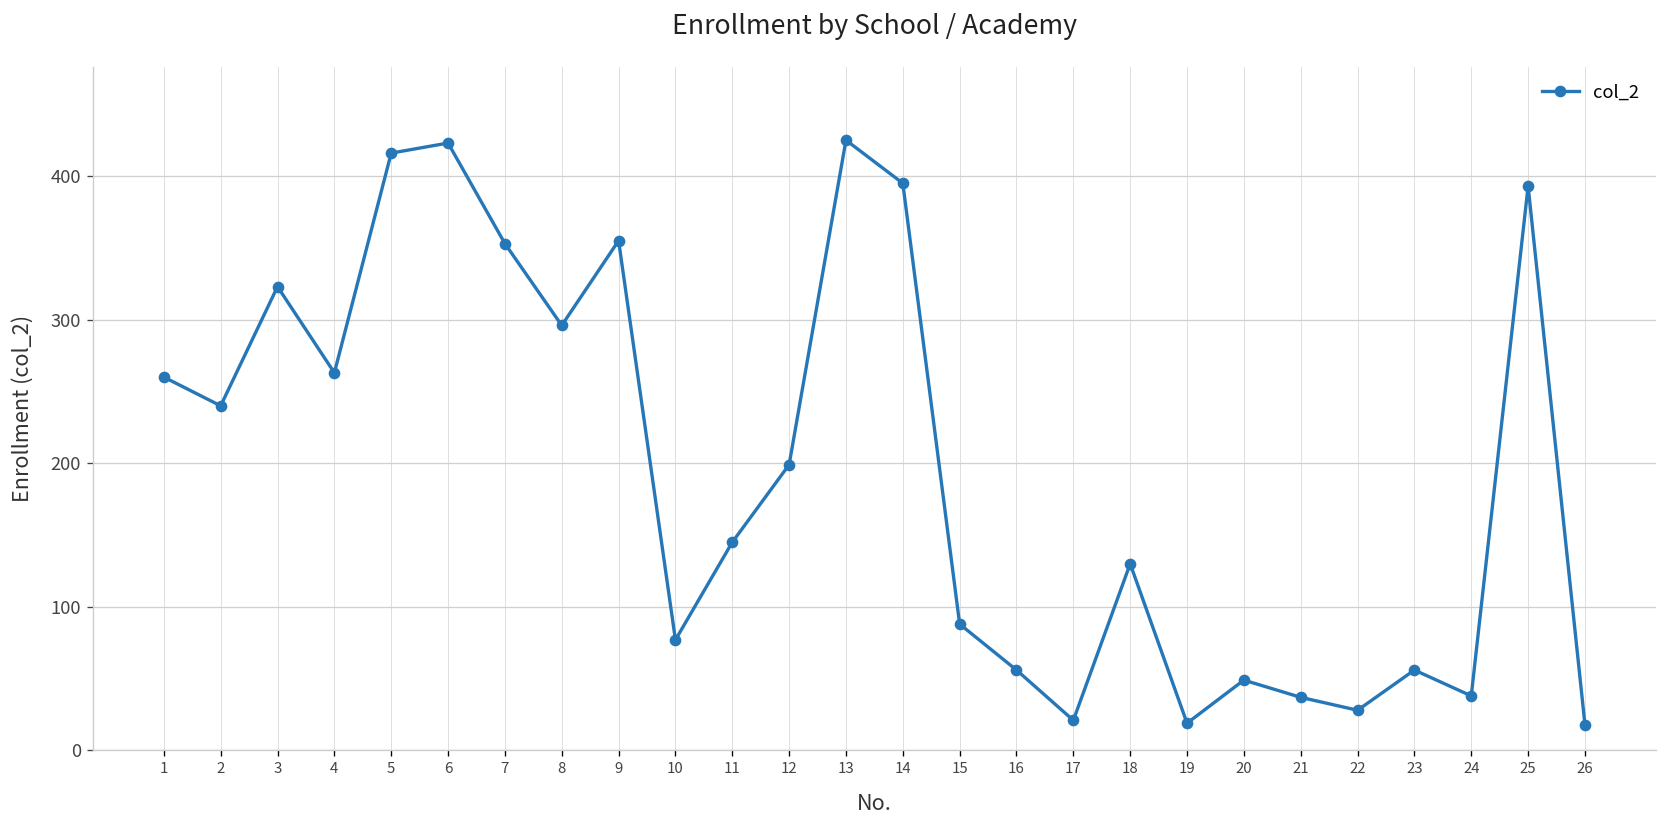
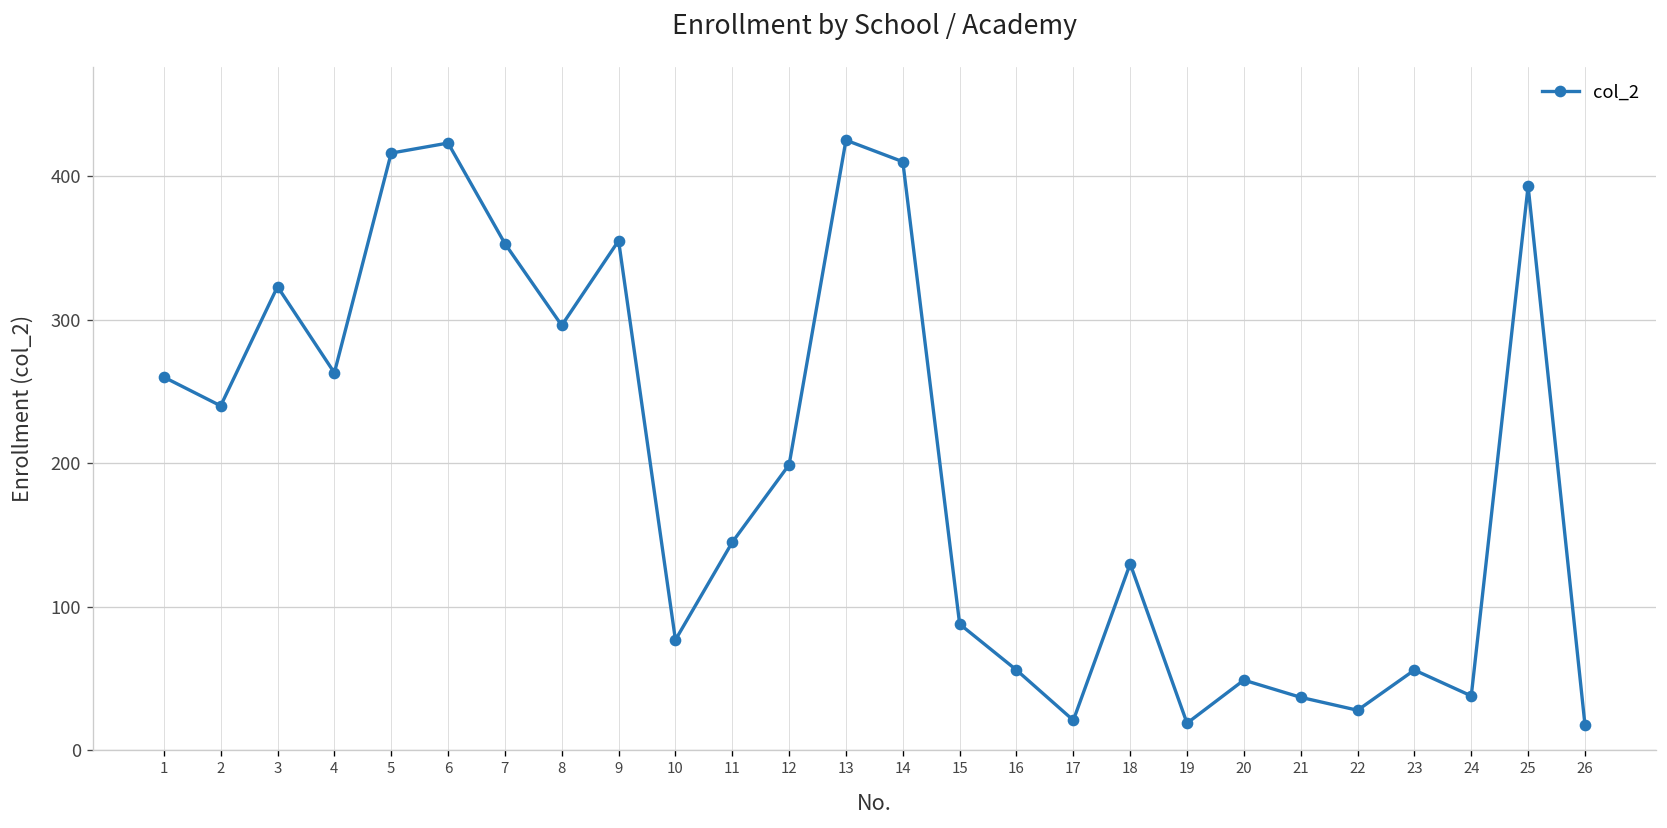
14: 395 -> 410
